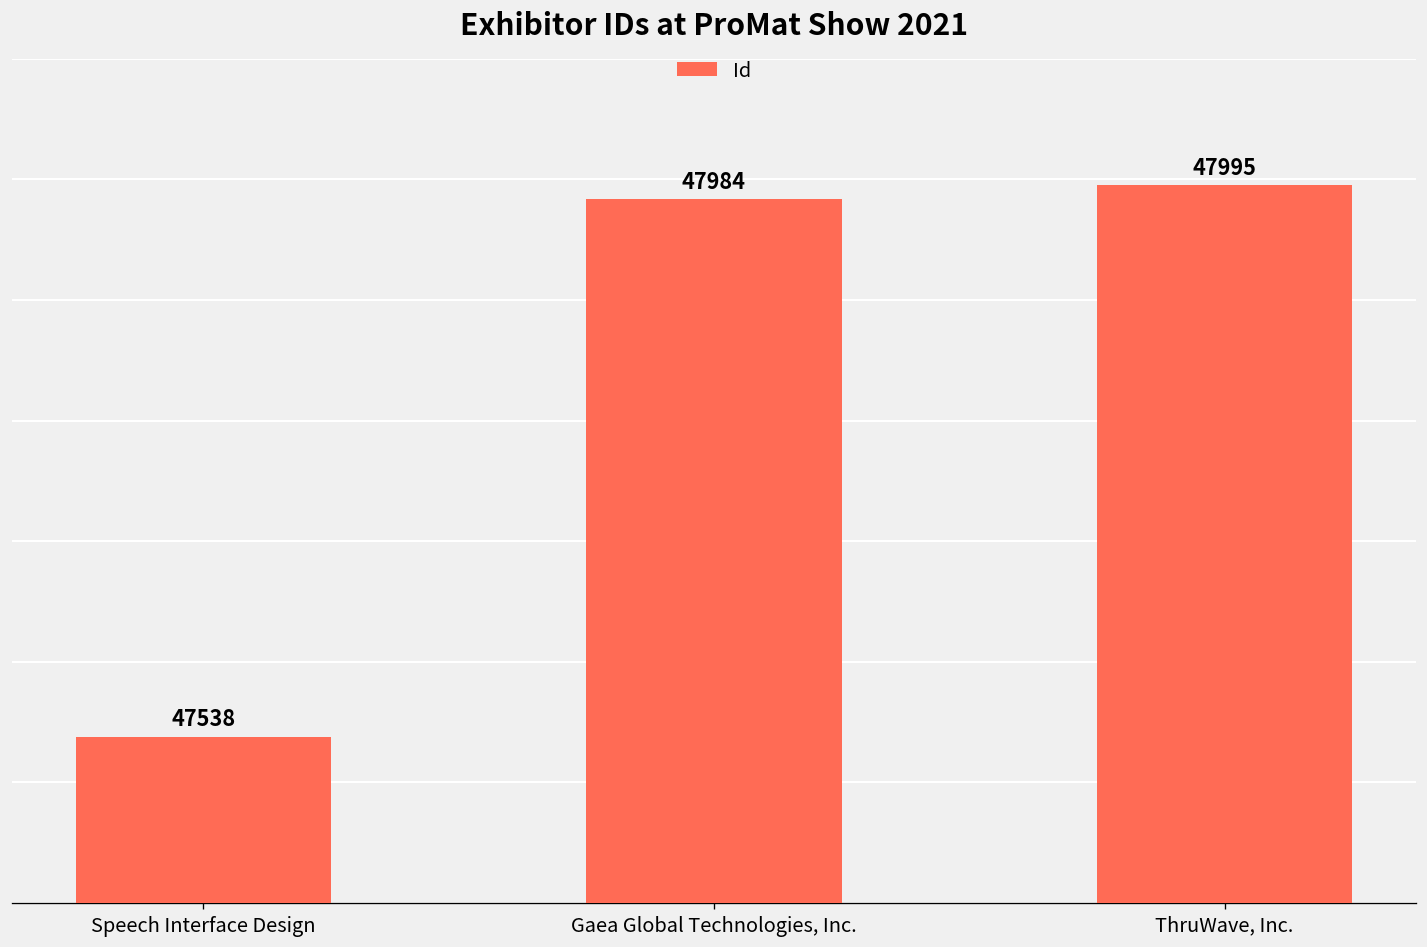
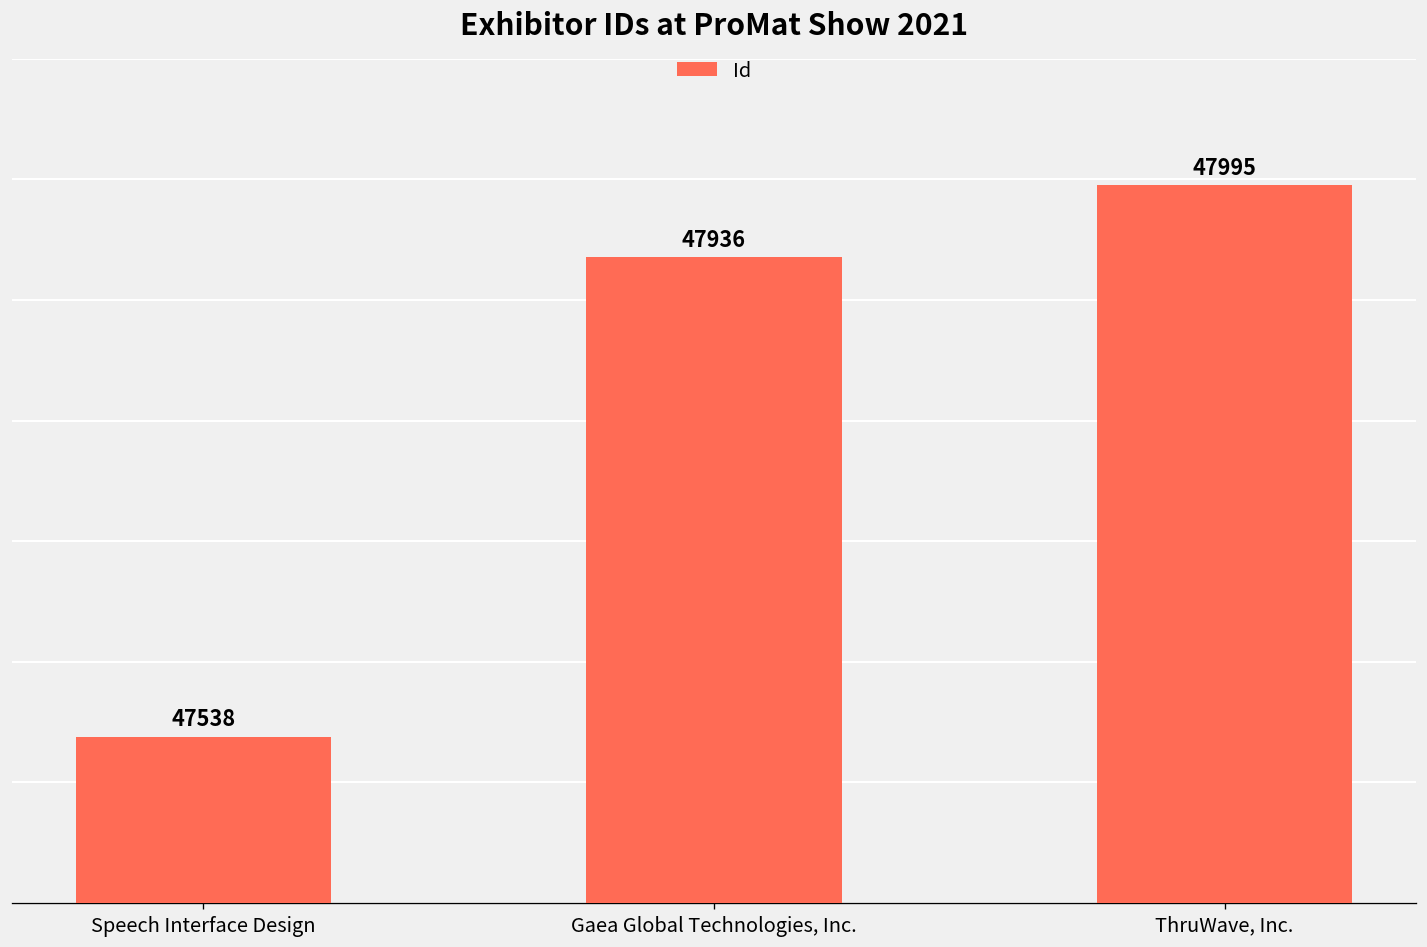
Gaea Global Technologies, Inc.: 47984 -> 47936
